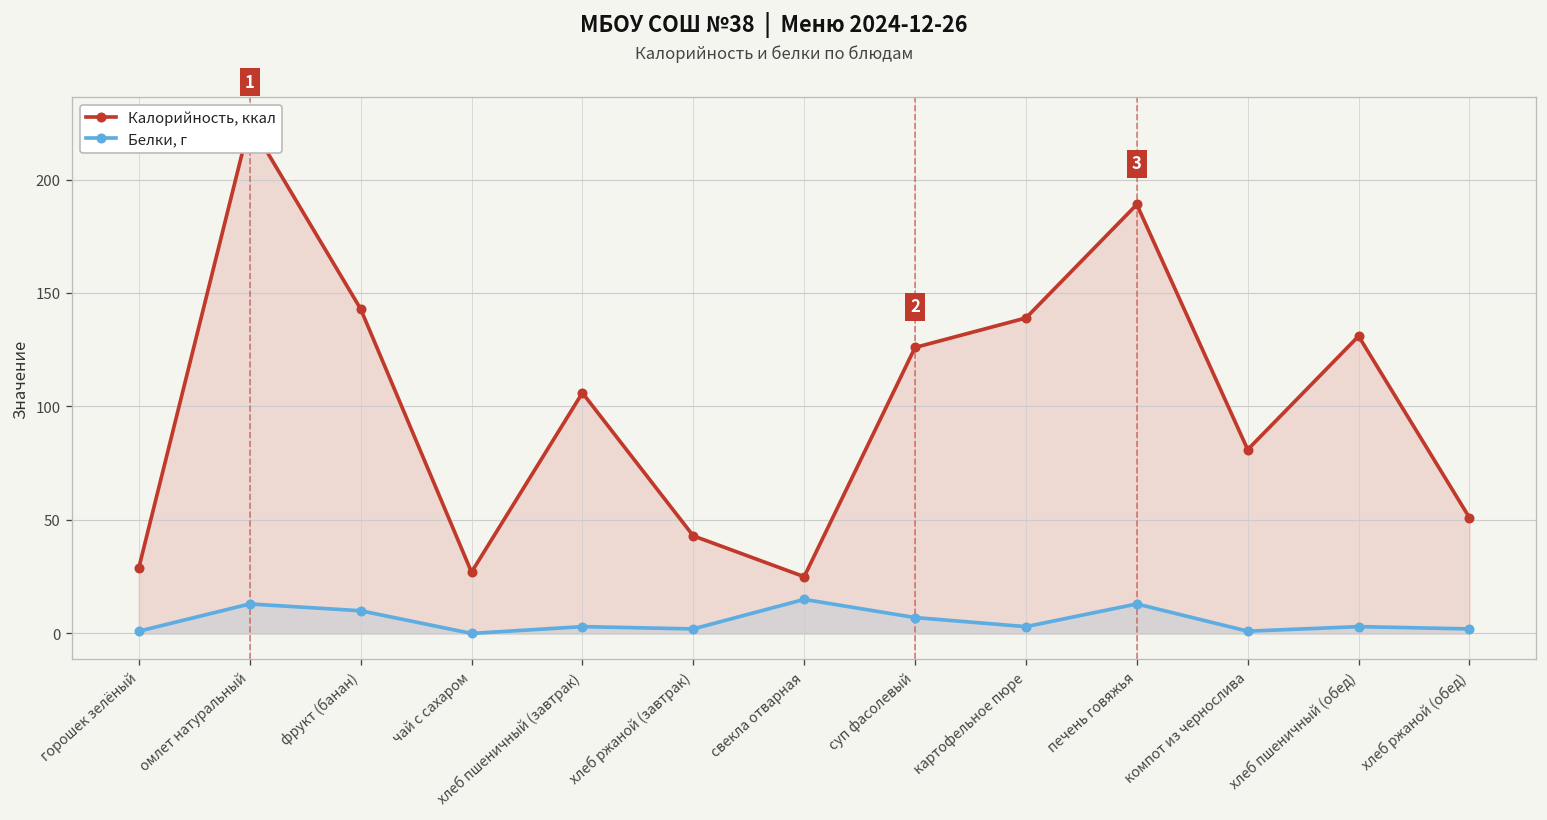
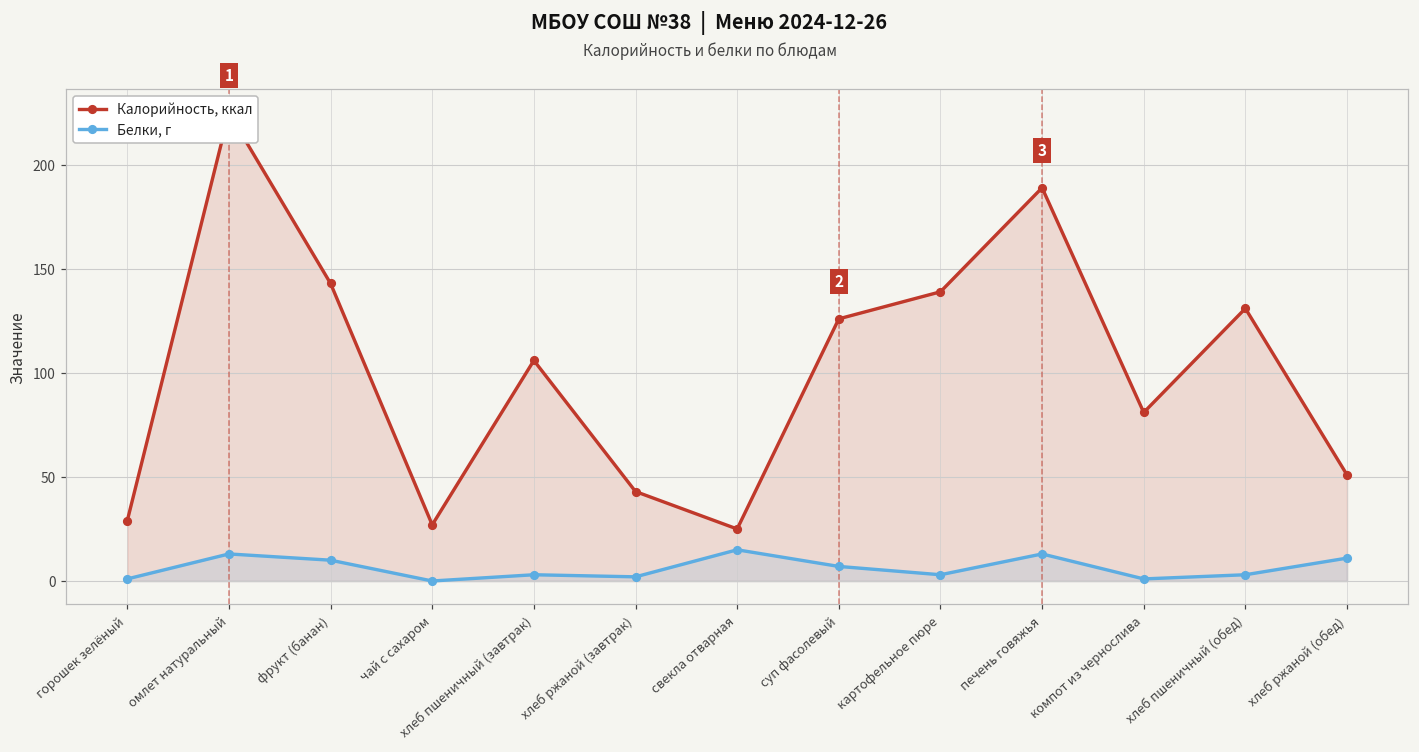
Белки, г, хлеб ржаной (обед): 2 -> 11
